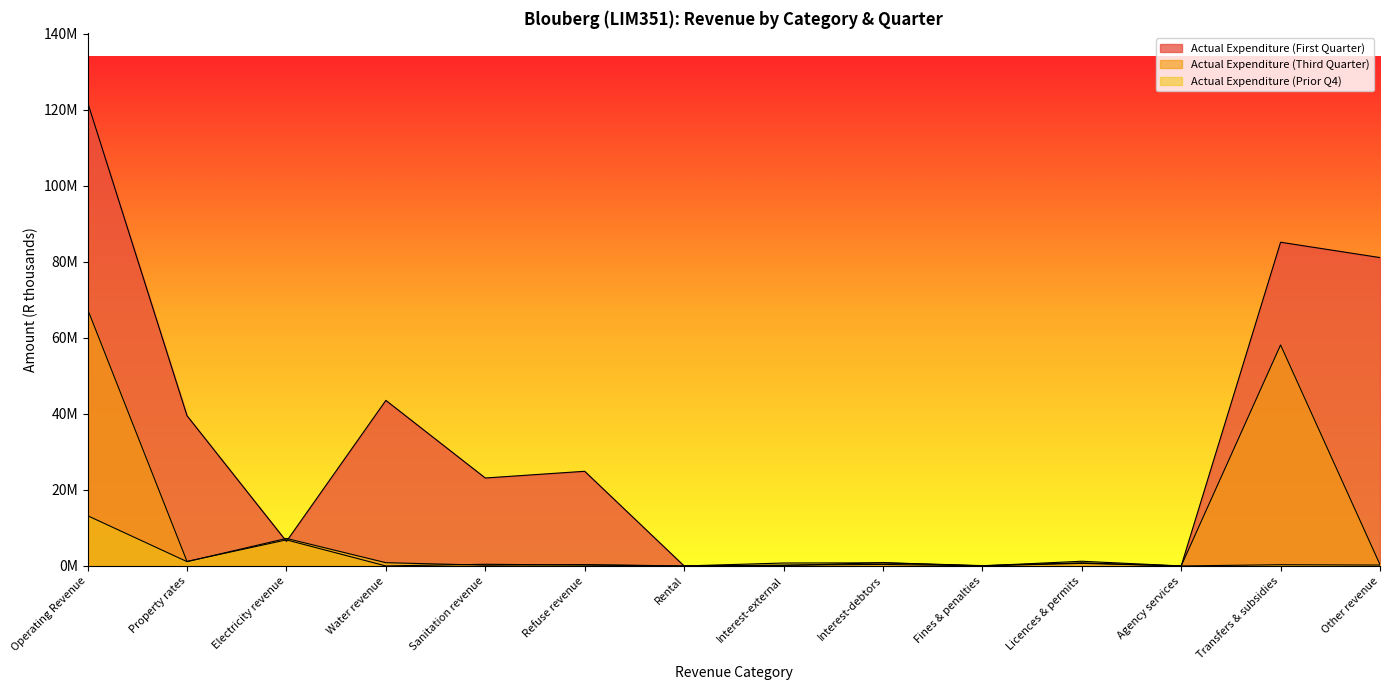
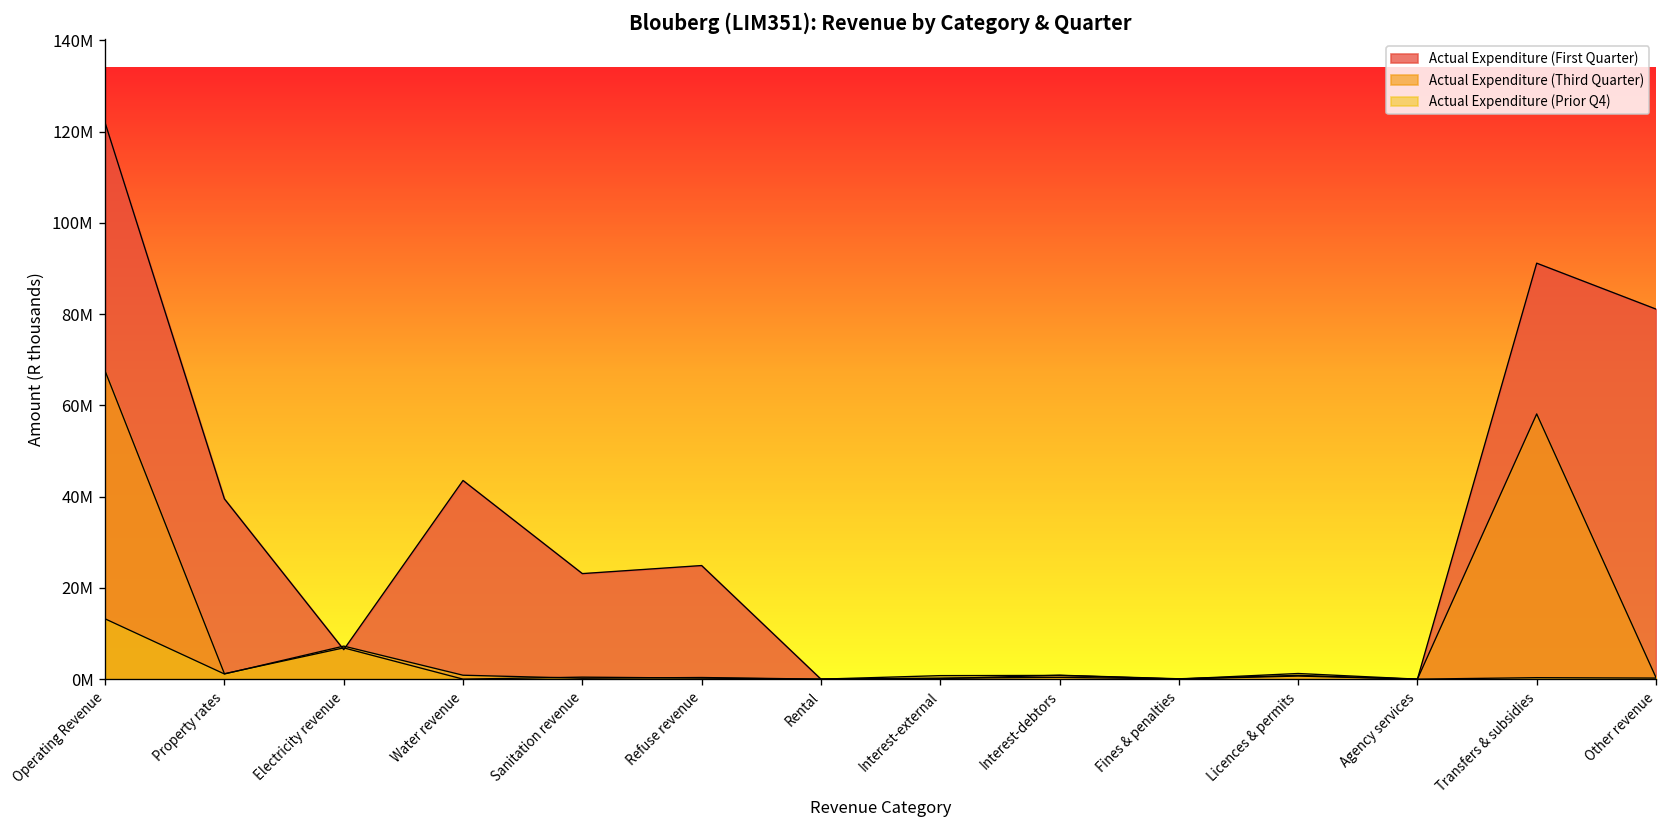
Actual Expenditure (First Quarter), Transfers & subsidies: 85000000 -> 91000000
